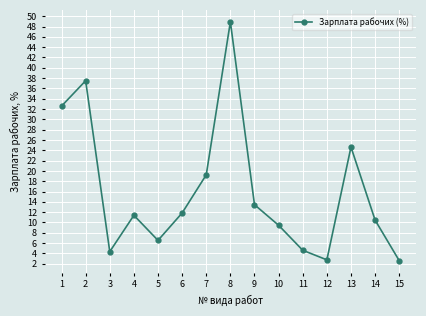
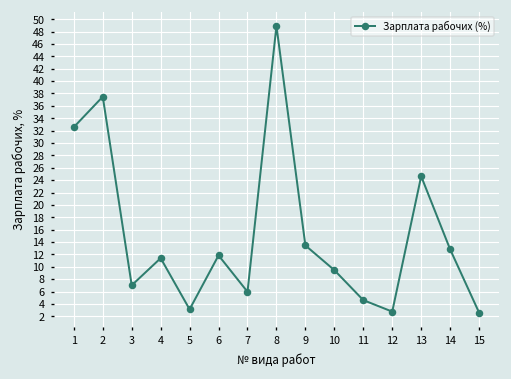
3: 4 -> 7
5: 7 -> 3
7: 19 -> 6
14: 10 -> 13
